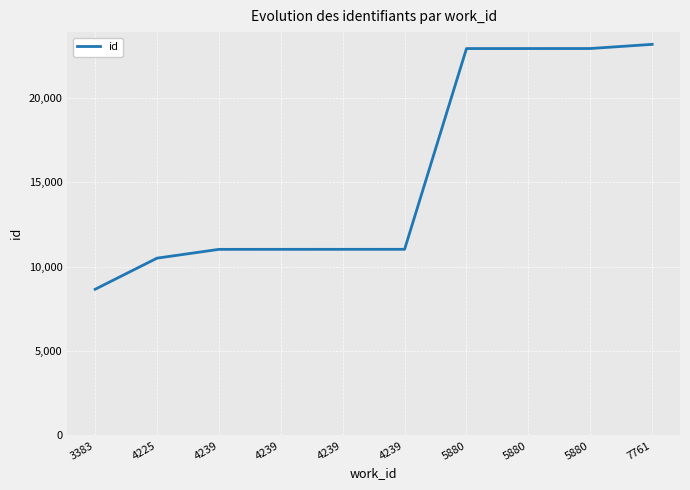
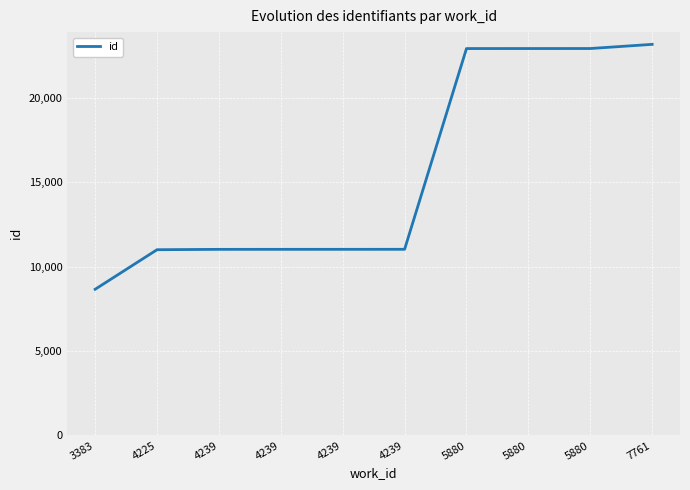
4225: 10,500 -> 11,000
